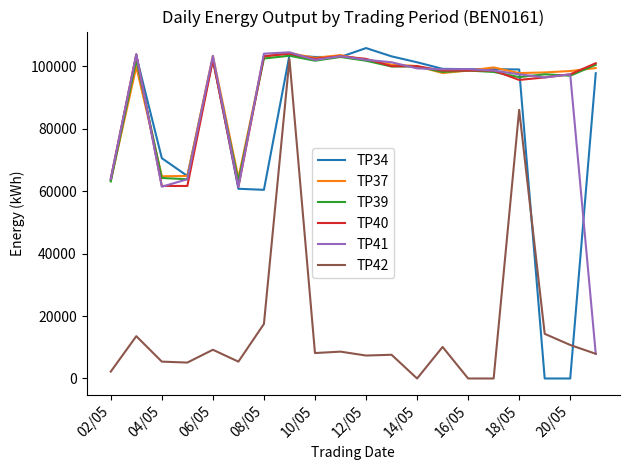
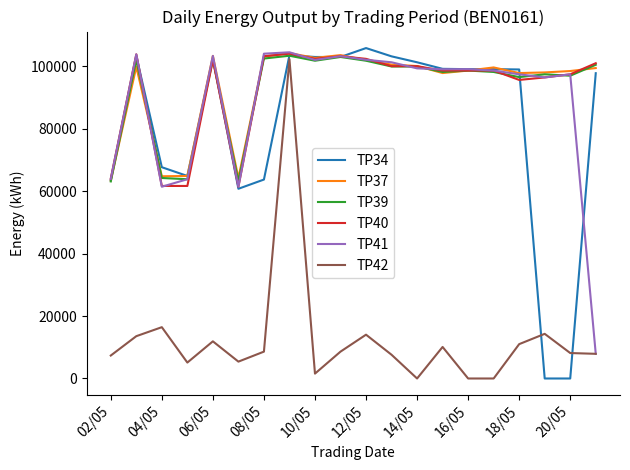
TP42, 02/05: 2000 -> 7000
TP34, 04/05: 71000 -> 68000
TP42, 04/05: 5000 -> 16000
TP42, 06/05: 9000 -> 12000
TP34, 08/05: 60000 -> 64000
TP42, 08/05: 17000 -> 9000
TP42, 10/05: 8000 -> 2000
TP42, 12/05: 7000 -> 14000
TP42, 18/05: 86000 -> 11000
TP42, 20/05: 11000 -> 8000
